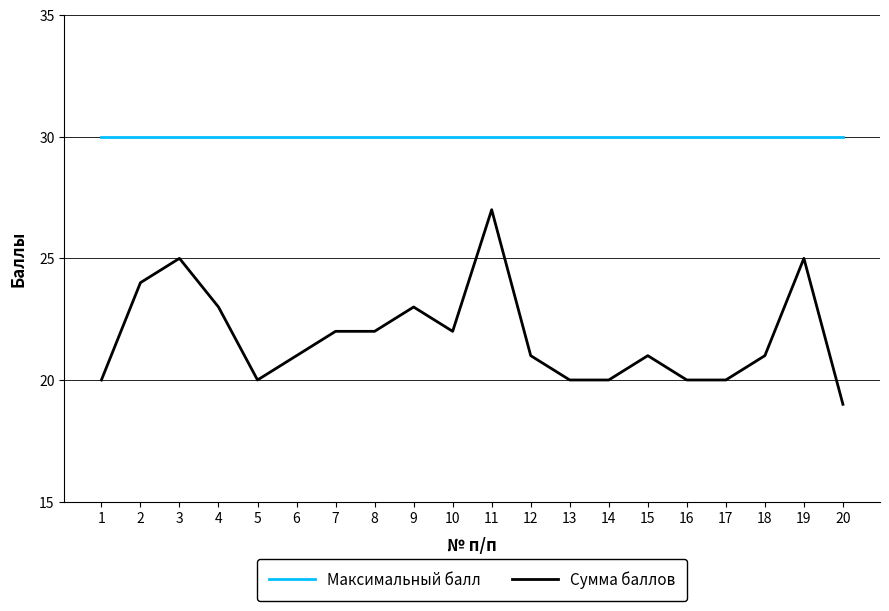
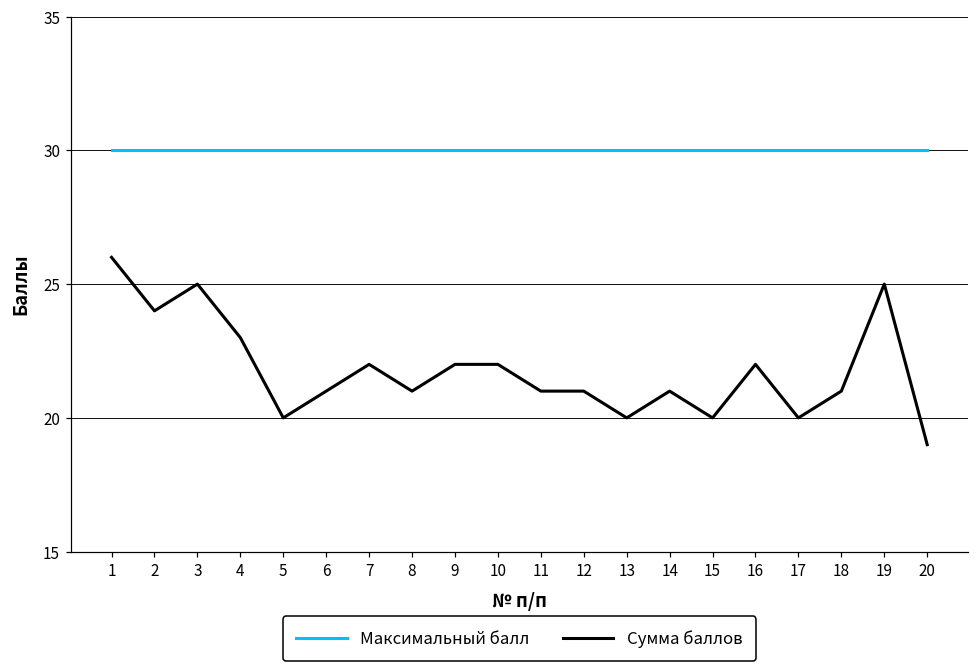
Сумма баллов, 1: 20 -> 26
Сумма баллов, 8: 22 -> 21
Сумма баллов, 9: 23 -> 22
Сумма баллов, 11: 27 -> 21
Сумма баллов, 14: 20 -> 21
Сумма баллов, 15: 21 -> 20
Сумма баллов, 16: 20 -> 22
